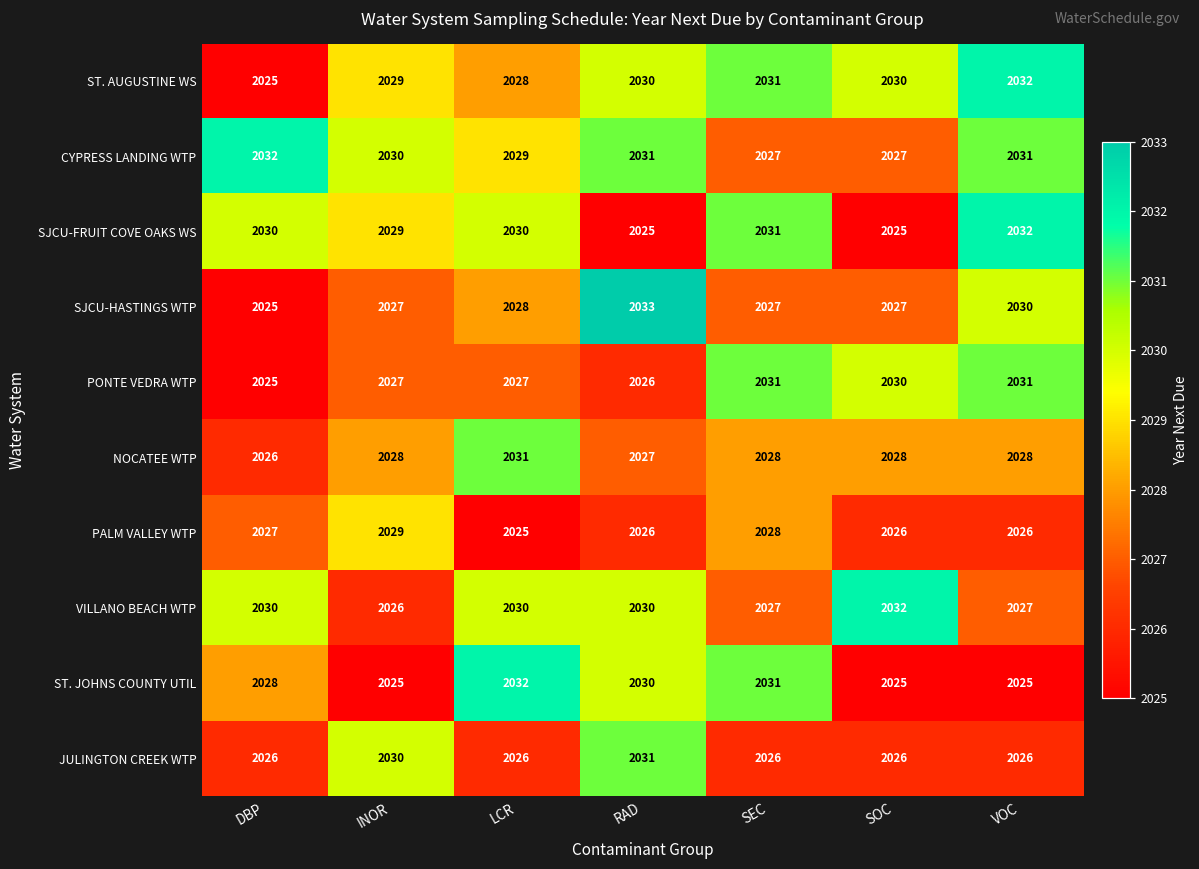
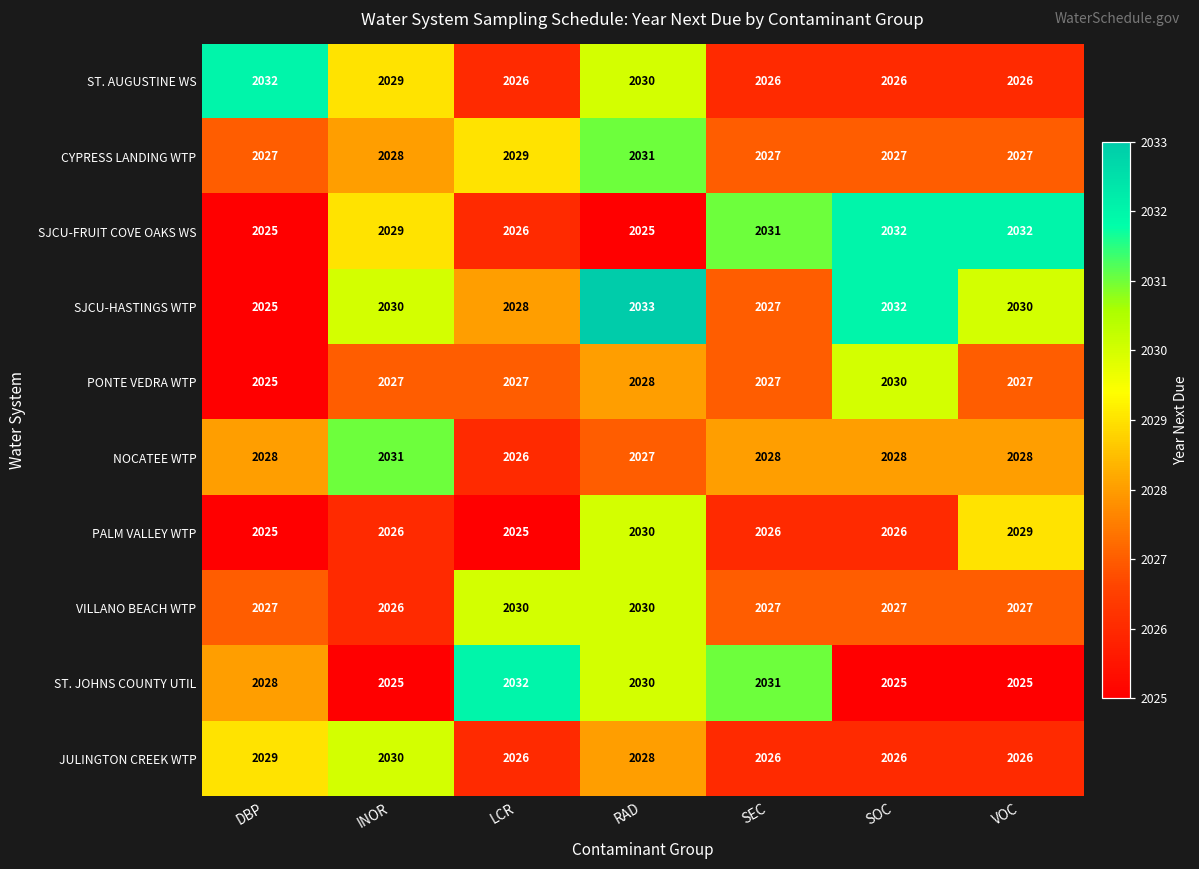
ST. AUGUSTINE WS, DBP: 2025 -> 2032
ST. AUGUSTINE WS, LCR: 2028 -> 2026
ST. AUGUSTINE WS, SEC: 2031 -> 2026
ST. AUGUSTINE WS, SOC: 2030 -> 2026
ST. AUGUSTINE WS, VOC: 2032 -> 2026
CYPRESS LANDING WTP, DBP: 2032 -> 2027
CYPRESS LANDING WTP, INOR: 2030 -> 2028
CYPRESS LANDING WTP, VOC: 2031 -> 2027
SJCU-FRUIT COVE OAKS WS, DBP: 2030 -> 2025
SJCU-FRUIT COVE OAKS WS, LCR: 2030 -> 2026
SJCU-FRUIT COVE OAKS WS, SOC: 2025 -> 2032
SJCU-HASTINGS WTP, INOR: 2027 -> 2030
SJCU-HASTINGS WTP, SOC: 2027 -> 2032
PONTE VEDRA WTP, RAD: 2026 -> 2028
PONTE VEDRA WTP, SEC: 2031 -> 2027
PONTE VEDRA WTP, VOC: 2031 -> 2027
NOCATEE WTP, DBP: 2026 -> 2028
NOCATEE WTP, INOR: 2028 -> 2031
NOCATEE WTP, LCR: 2031 -> 2026
PALM VALLEY WTP, DBP: 2027 -> 2025
PALM VALLEY WTP, INOR: 2029 -> 2026
PALM VALLEY WTP, RAD: 2026 -> 2030
PALM VALLEY WTP, SEC: 2028 -> 2026
PALM VALLEY WTP, VOC: 2026 -> 2029
VILLANO BEACH WTP, DBP: 2030 -> 2027
VILLANO BEACH WTP, SOC: 2032 -> 2027
JULINGTON CREEK WTP, DBP: 2026 -> 2029
JULINGTON CREEK WTP, RAD: 2031 -> 2028
